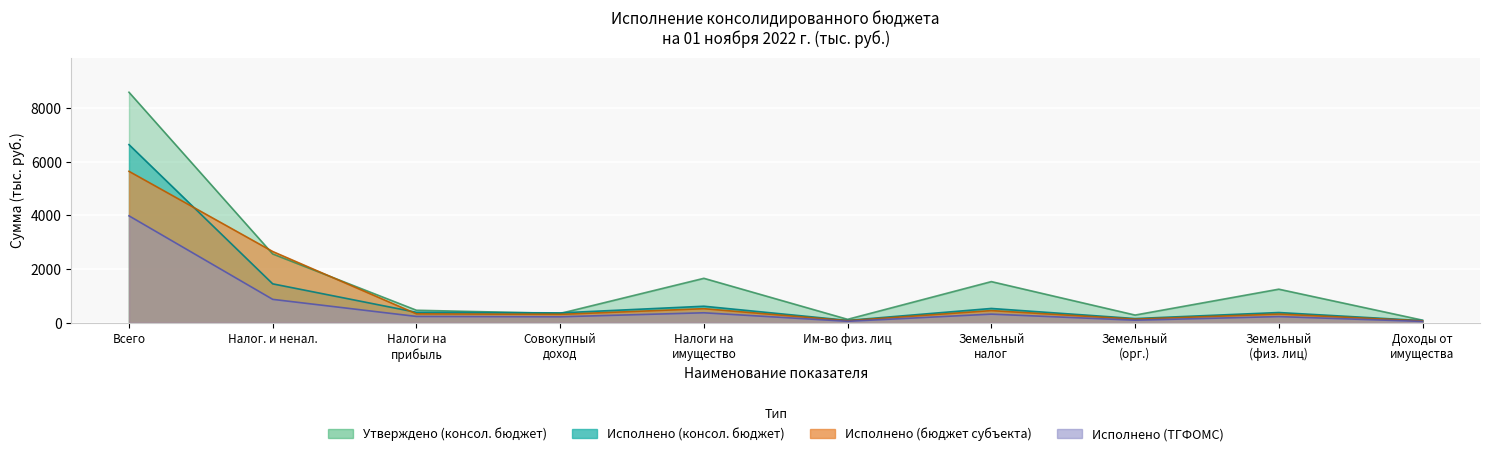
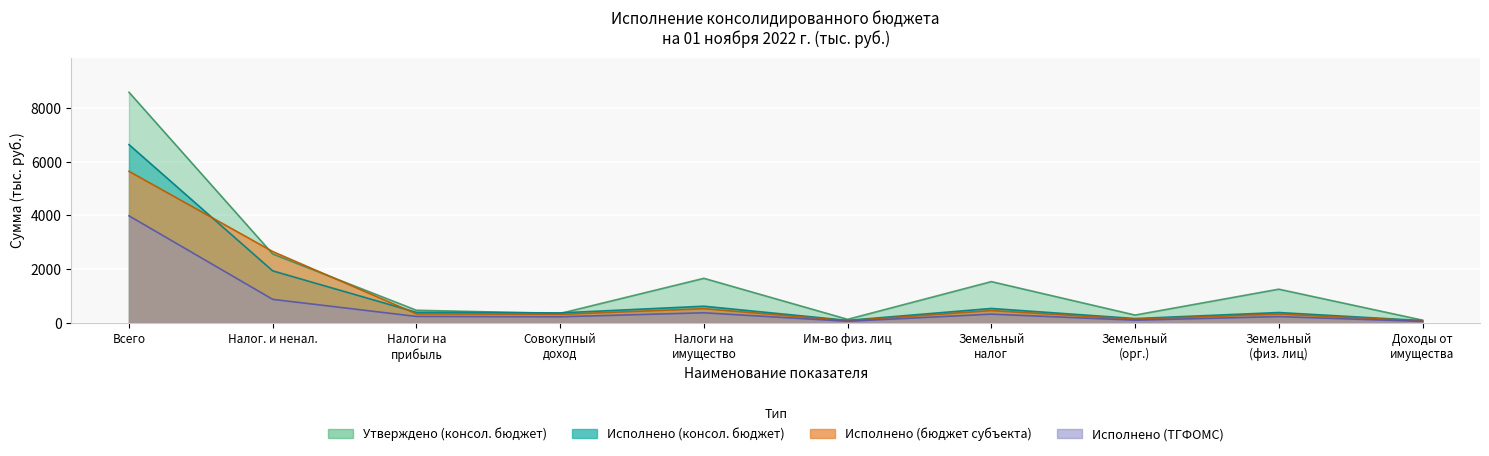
Исполнено (консол. бюджет), Налог. и ненал.: 1400 -> 1900
